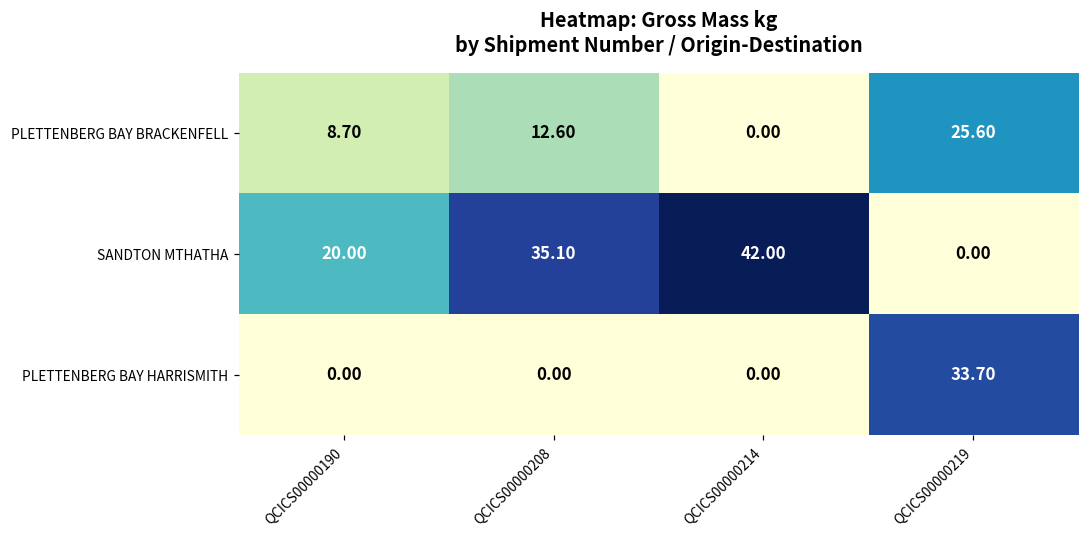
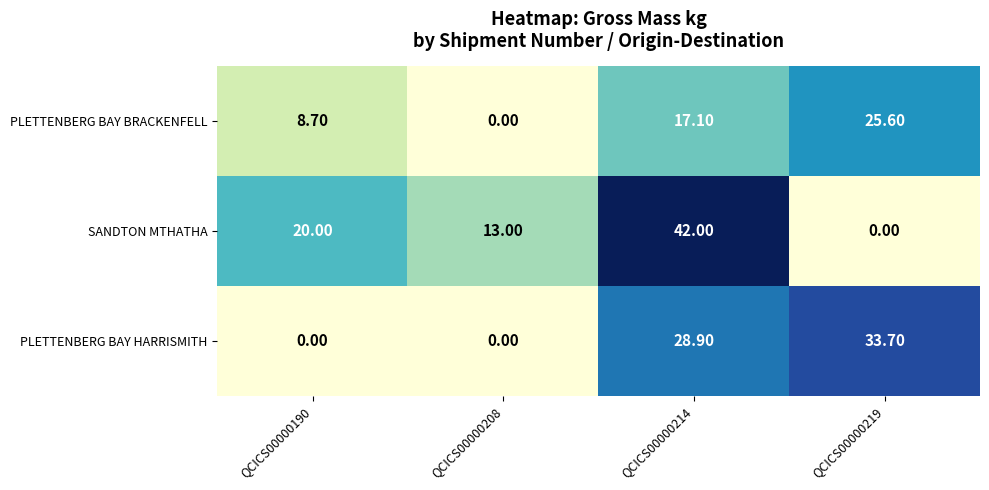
PLETTENBERG BAY BRACKENFELL, QCICS00000208: 12.60 -> 0.00
PLETTENBERG BAY BRACKENFELL, QCICS00000214: 0.00 -> 17.10
SANDTON MTHATHA, QCICS00000208: 35.10 -> 13.00
PLETTENBERG BAY HARRISMITH, QCICS00000214: 0.00 -> 28.90
